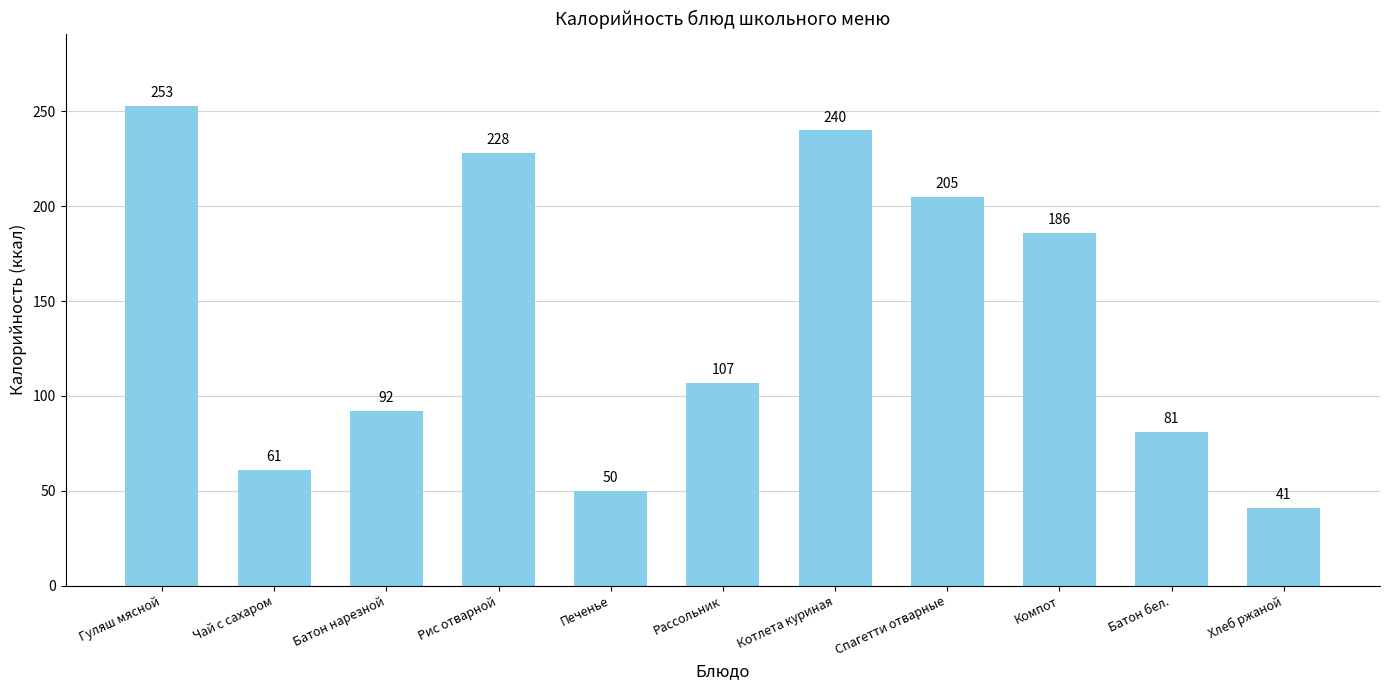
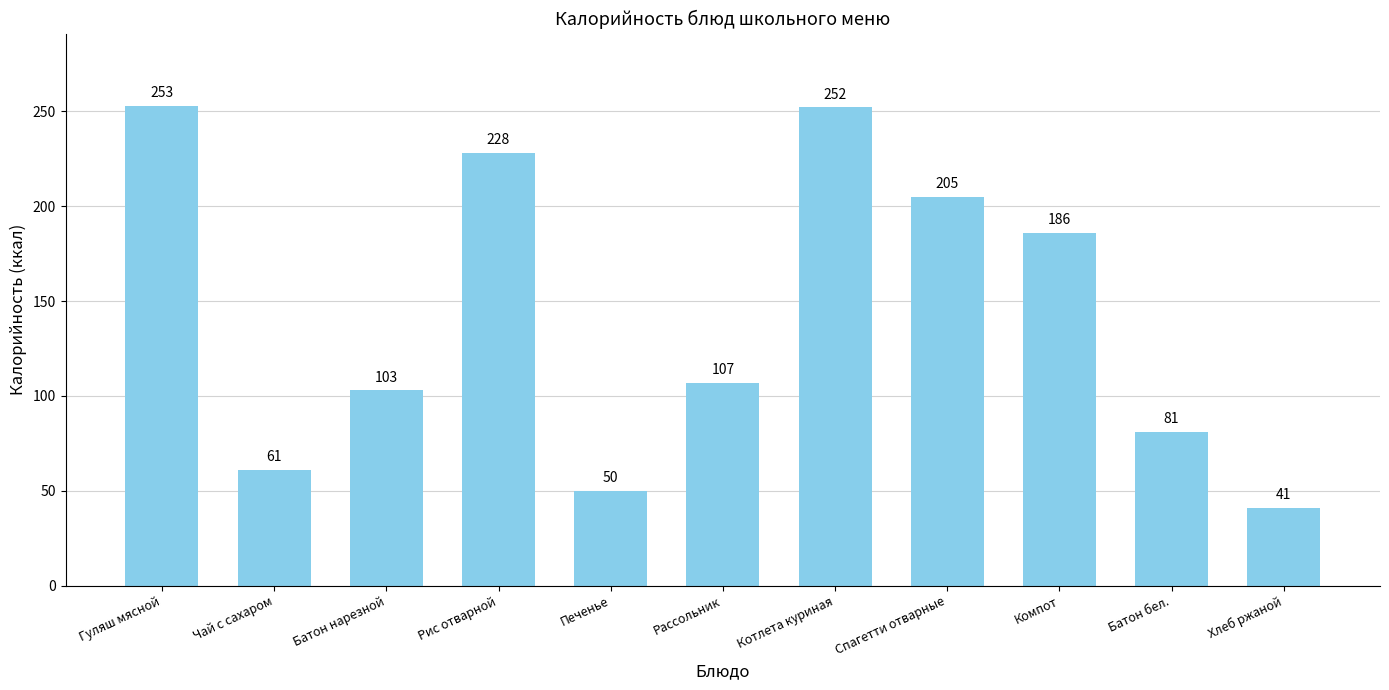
Батон нарезной: 92 -> 103
Котлета куриная: 240 -> 252
